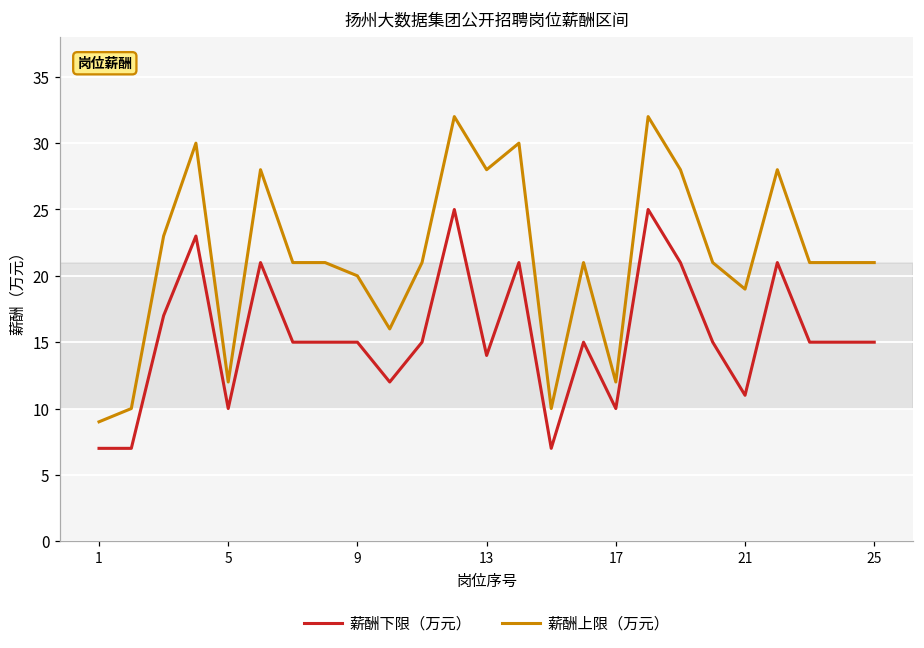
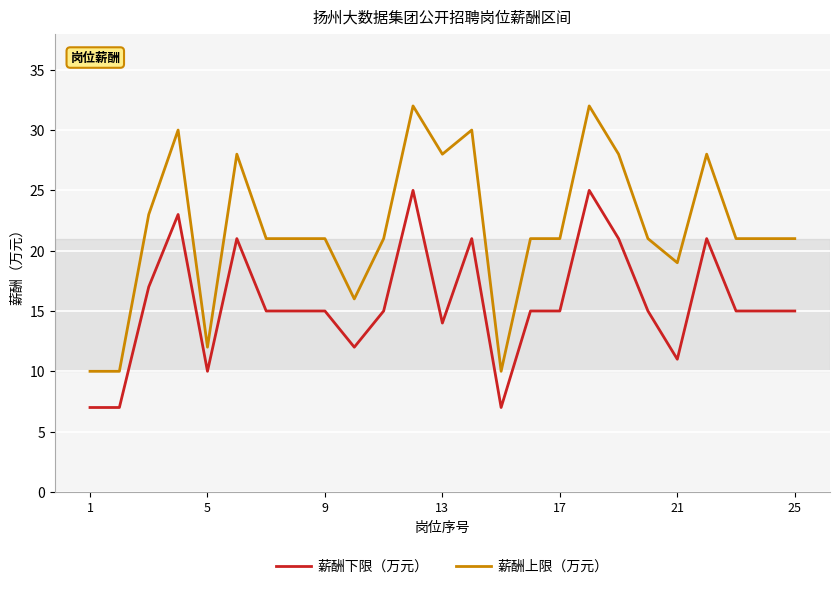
薪酬上限（万元）, 1: 9 -> 10
薪酬上限（万元）, 9: 20 -> 21
薪酬下限（万元）, 17: 10 -> 15
薪酬上限（万元）, 17: 12 -> 21
